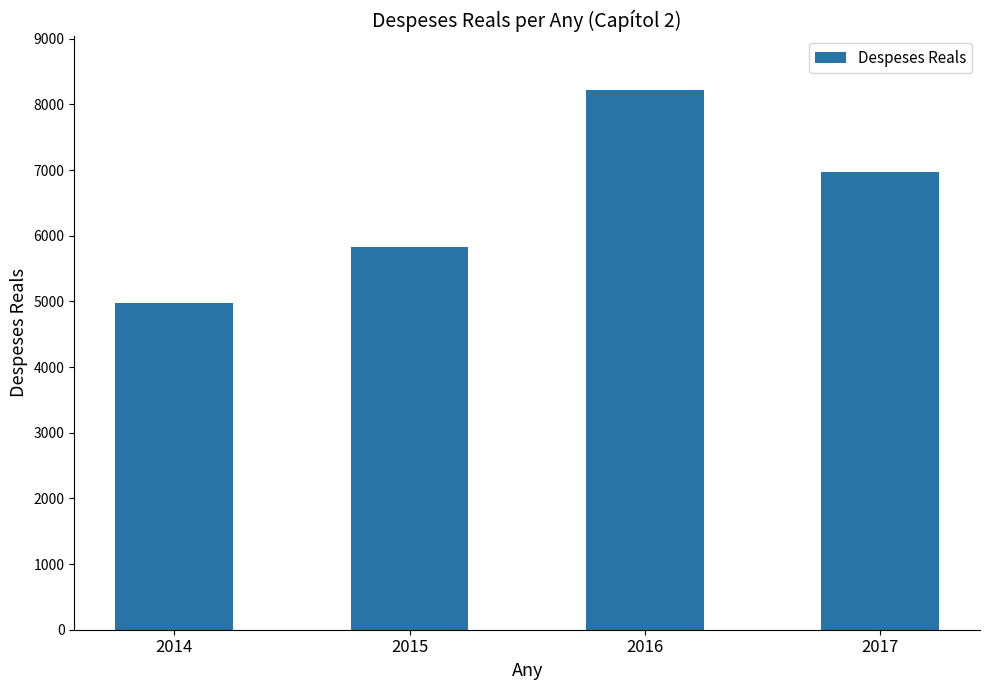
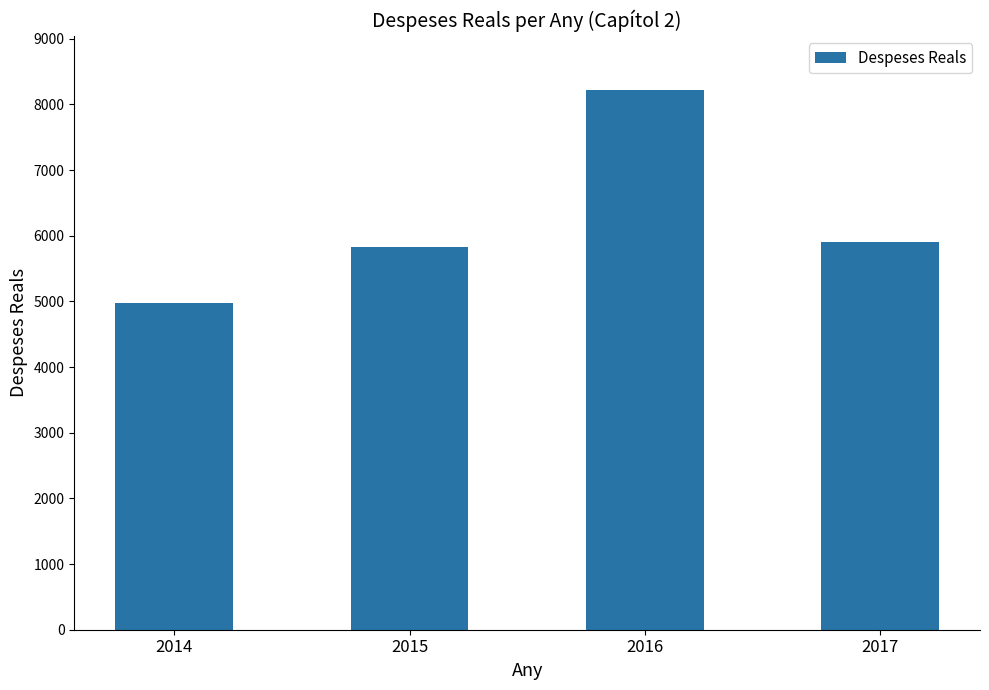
2017: 7000 -> 5900
